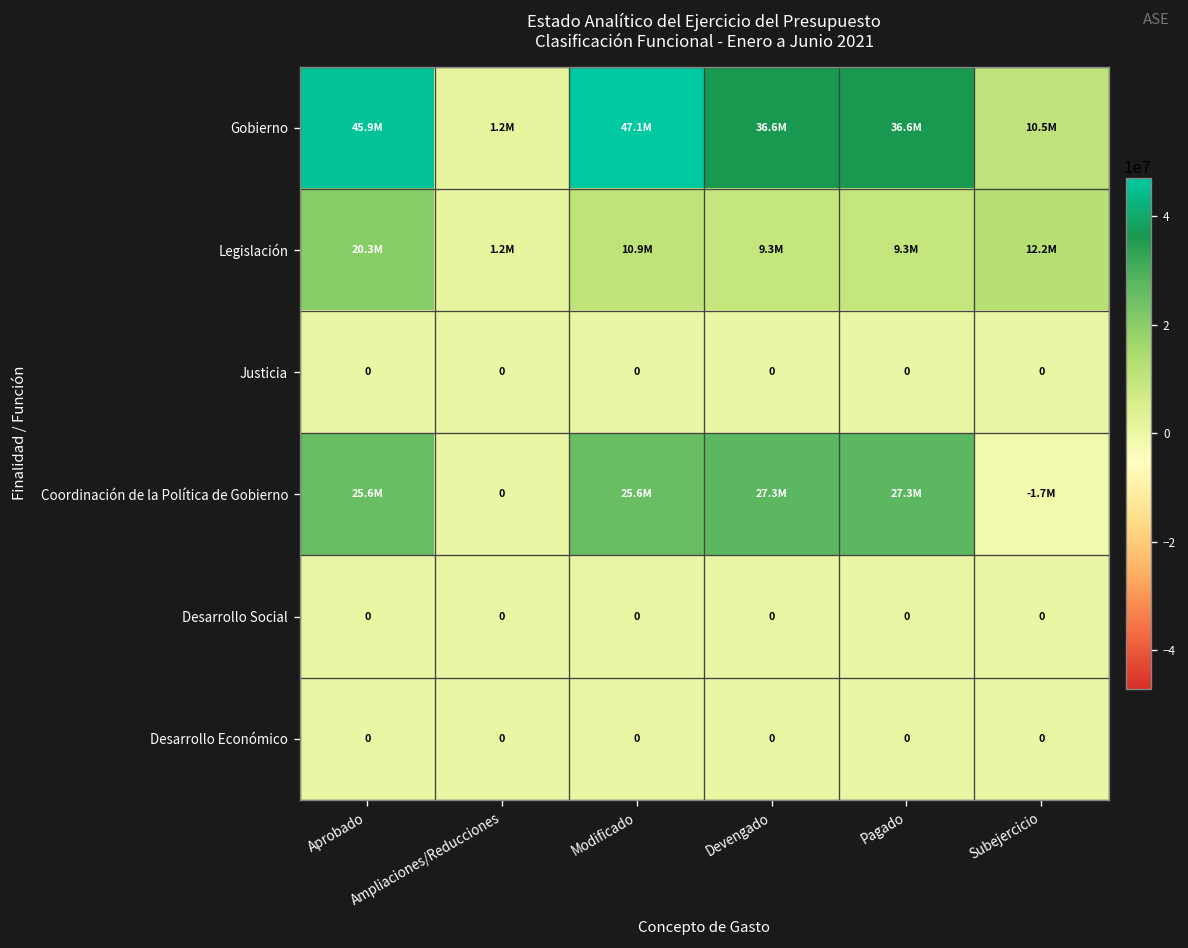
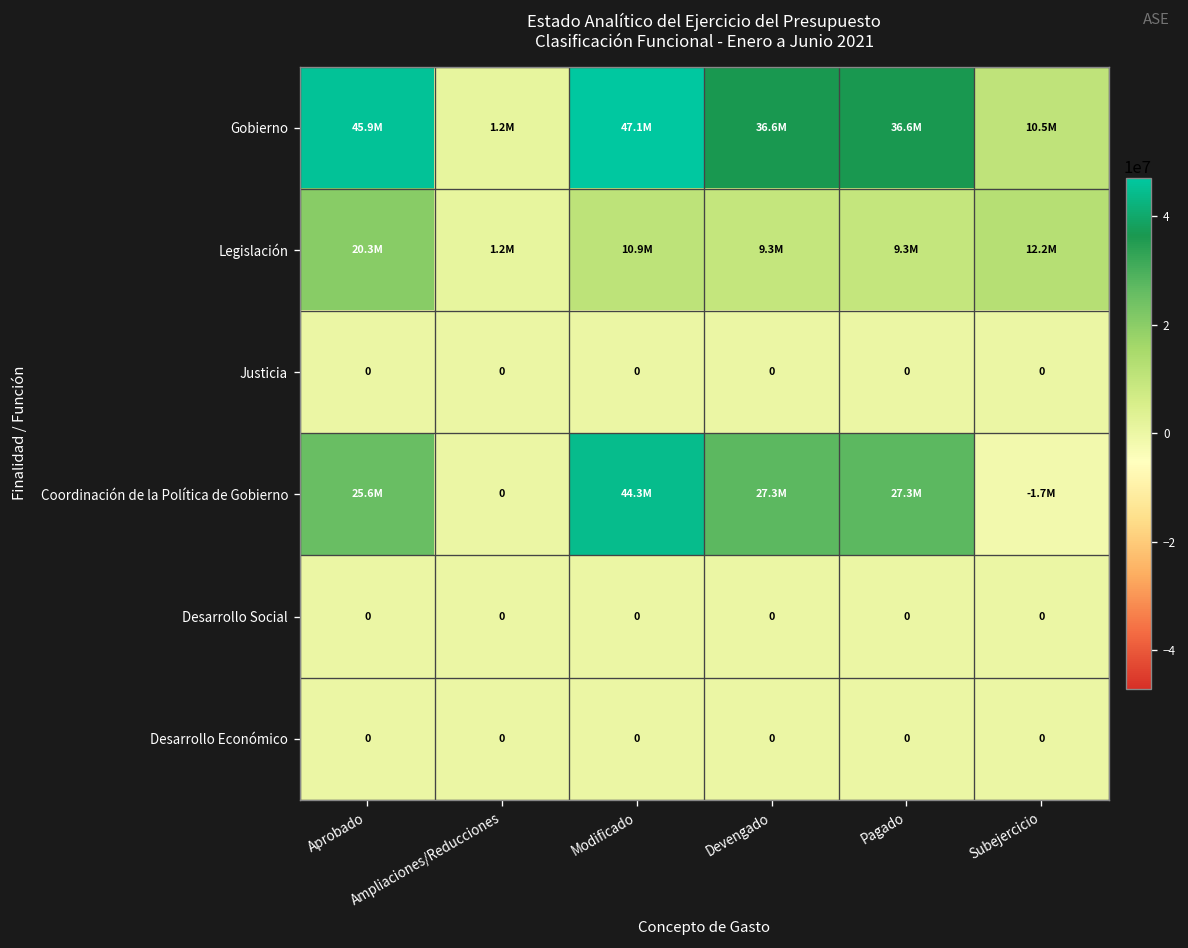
Coordinación de la Política de Gobierno, Modificado: 25.6M -> 44.3M
